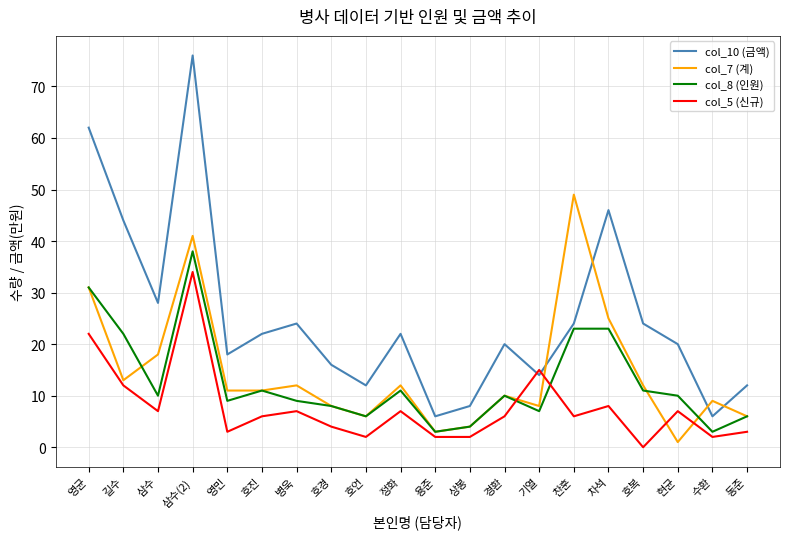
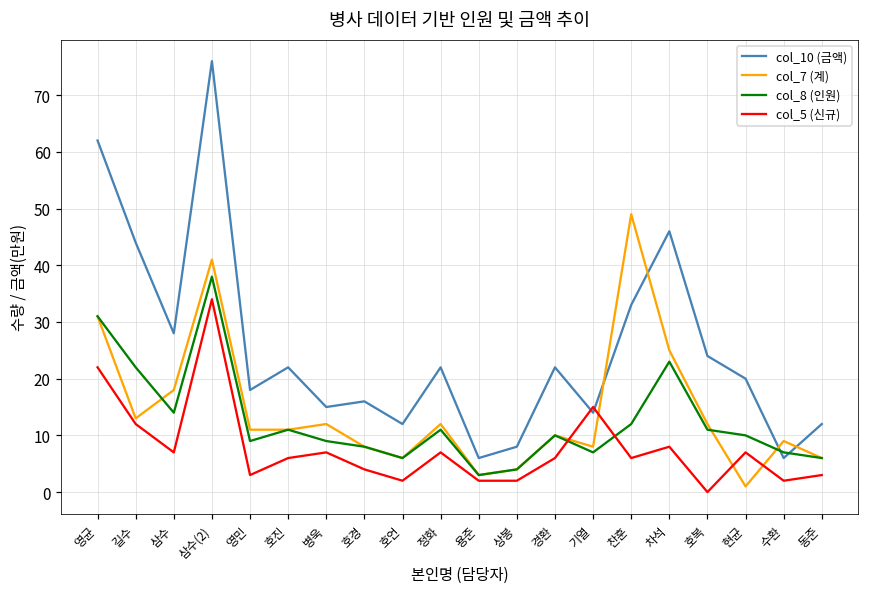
col_8 (인원), 삼수: 10 -> 14
col_10 (금액), 병욱: 24 -> 15
col_10 (금액), 경환: 20 -> 22
col_10 (금액), 찬훈: 24 -> 33
col_8 (인원), 찬훈: 23 -> 12
col_8 (인원), 수환: 3 -> 7
